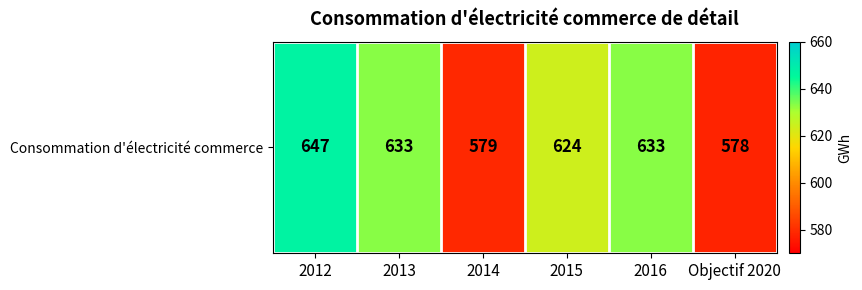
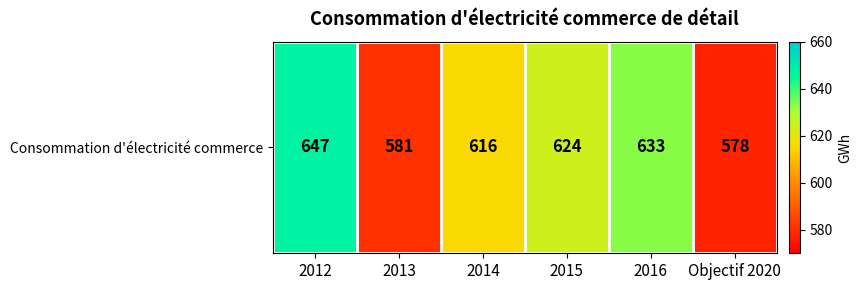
Consommation d'électricité commerce, 2013: 633 -> 581
Consommation d'électricité commerce, 2014: 579 -> 616
